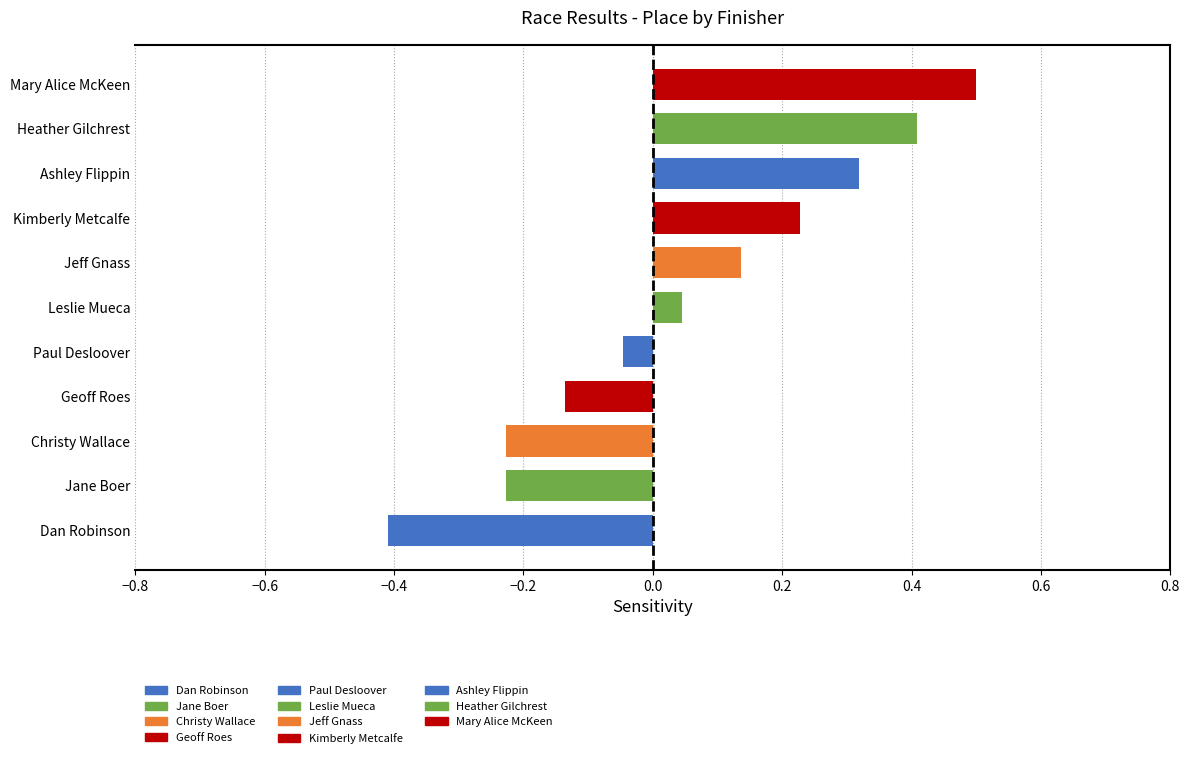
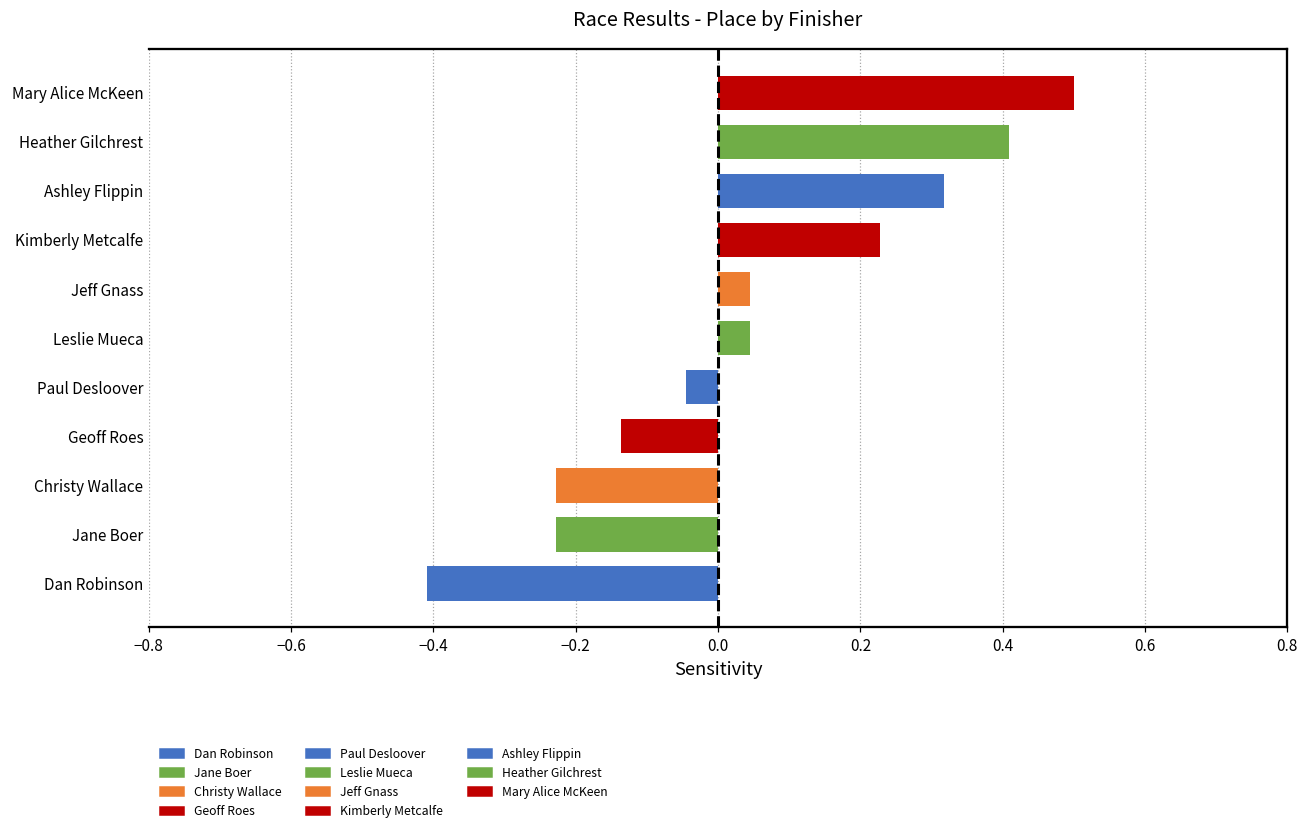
Jeff Gnass: 0.14 -> 0.05
